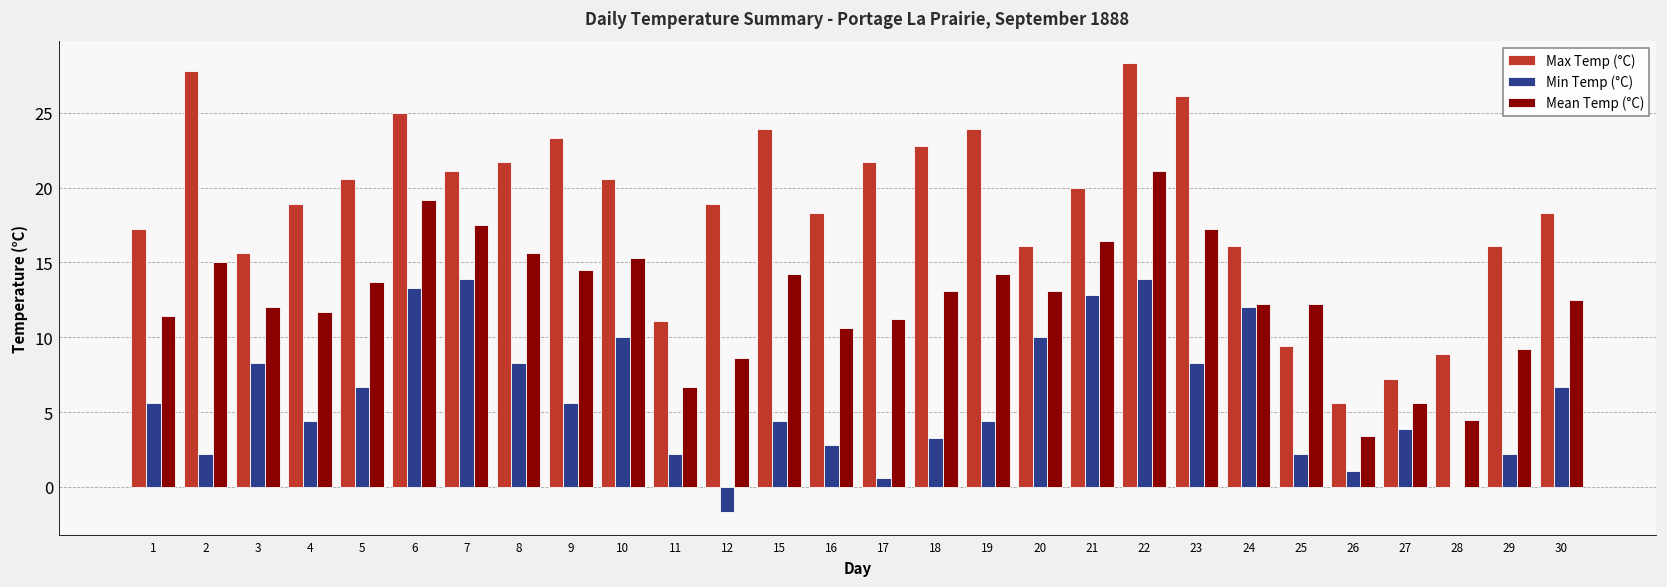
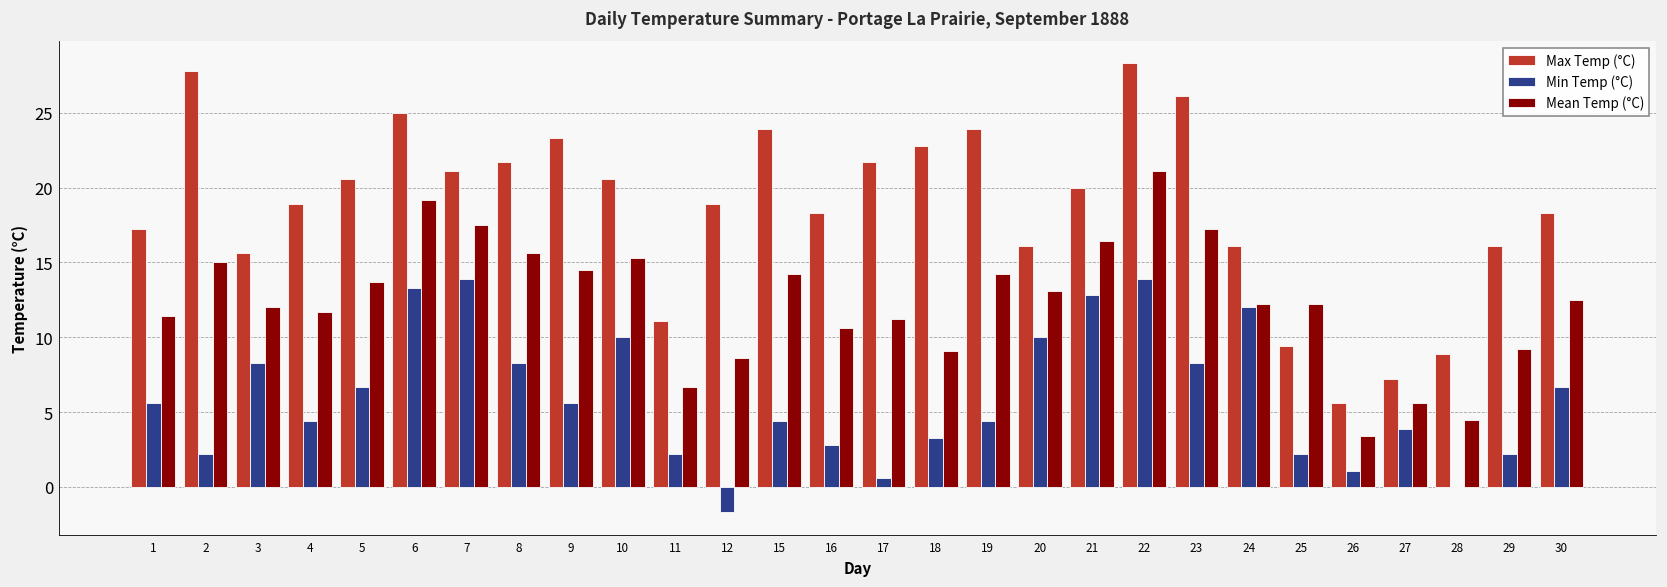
Mean Temp (°C), 18: 13.1 -> 9.1
